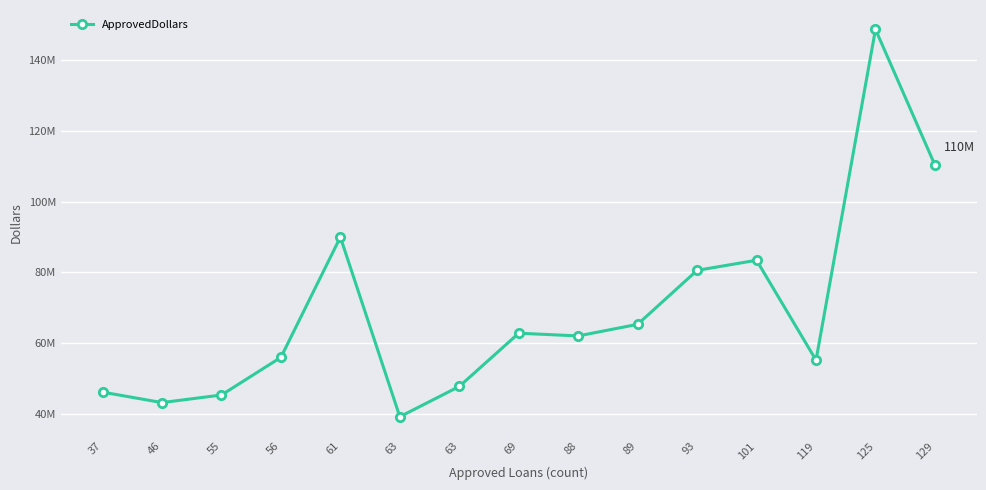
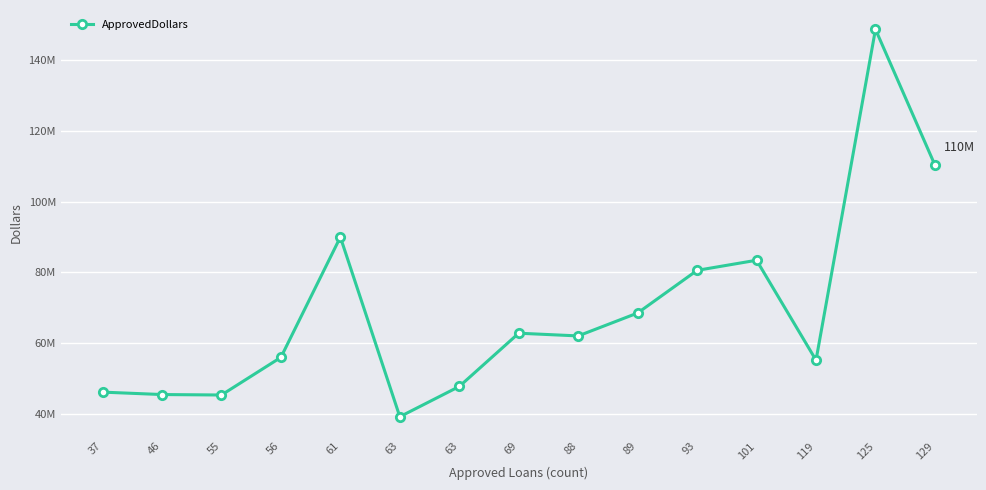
46: 43000000 -> 46000000
89: 65000000 -> 69000000
